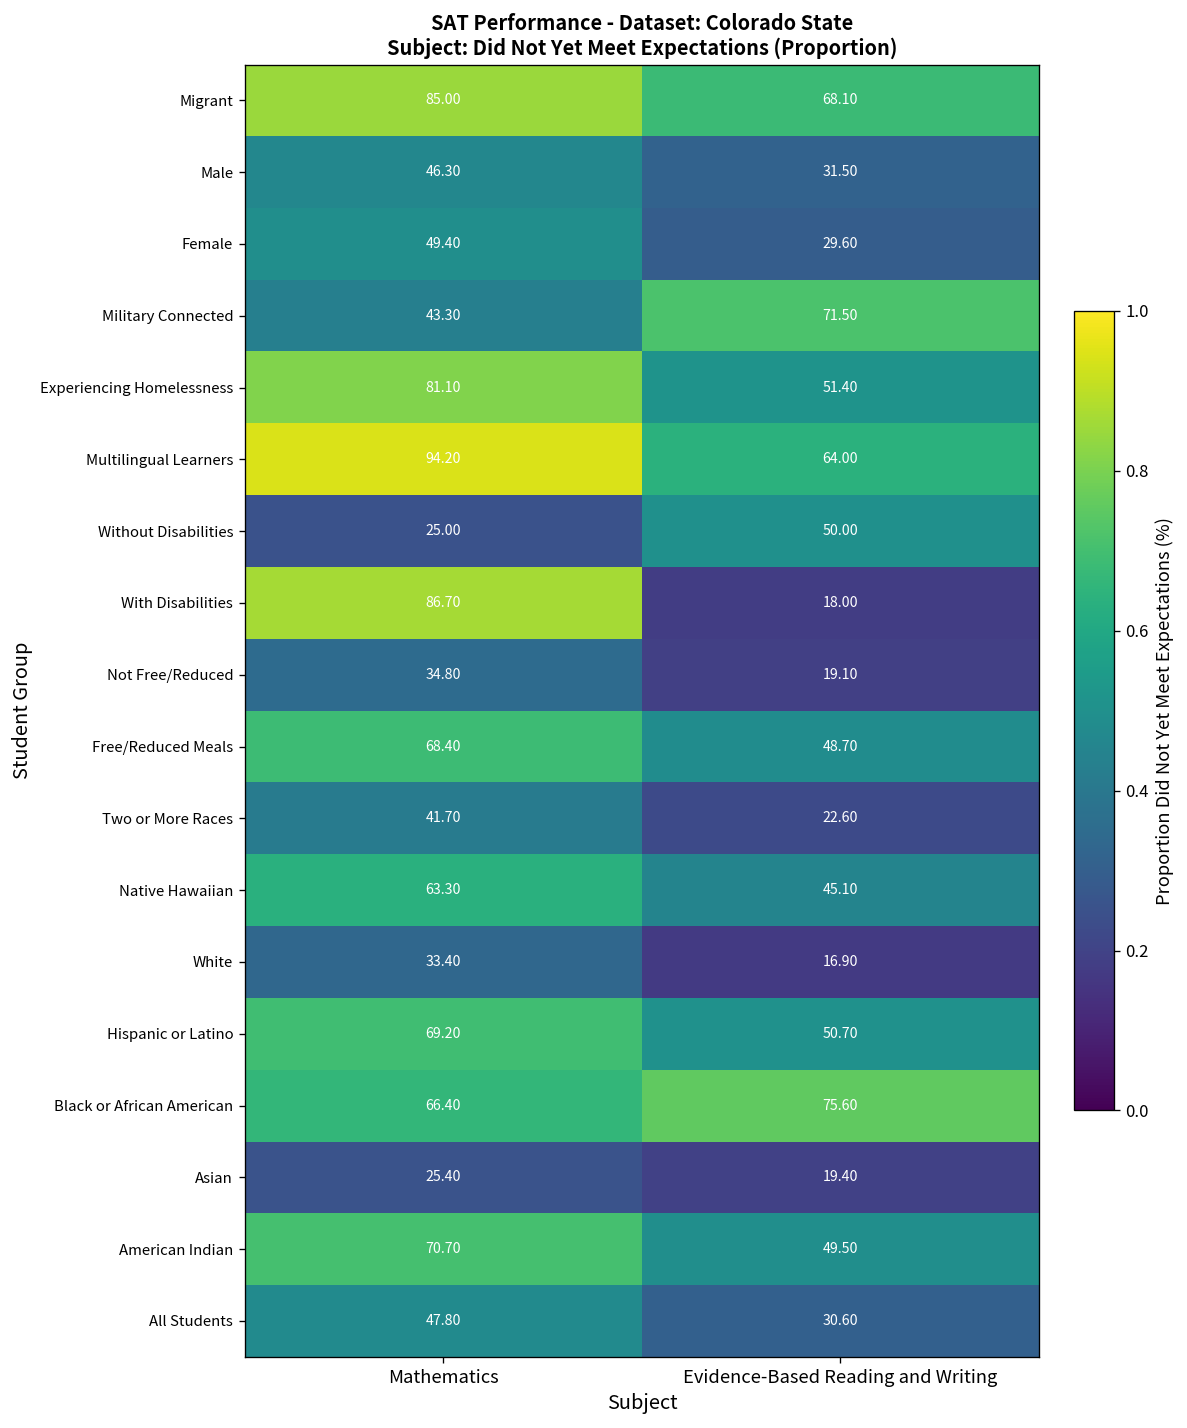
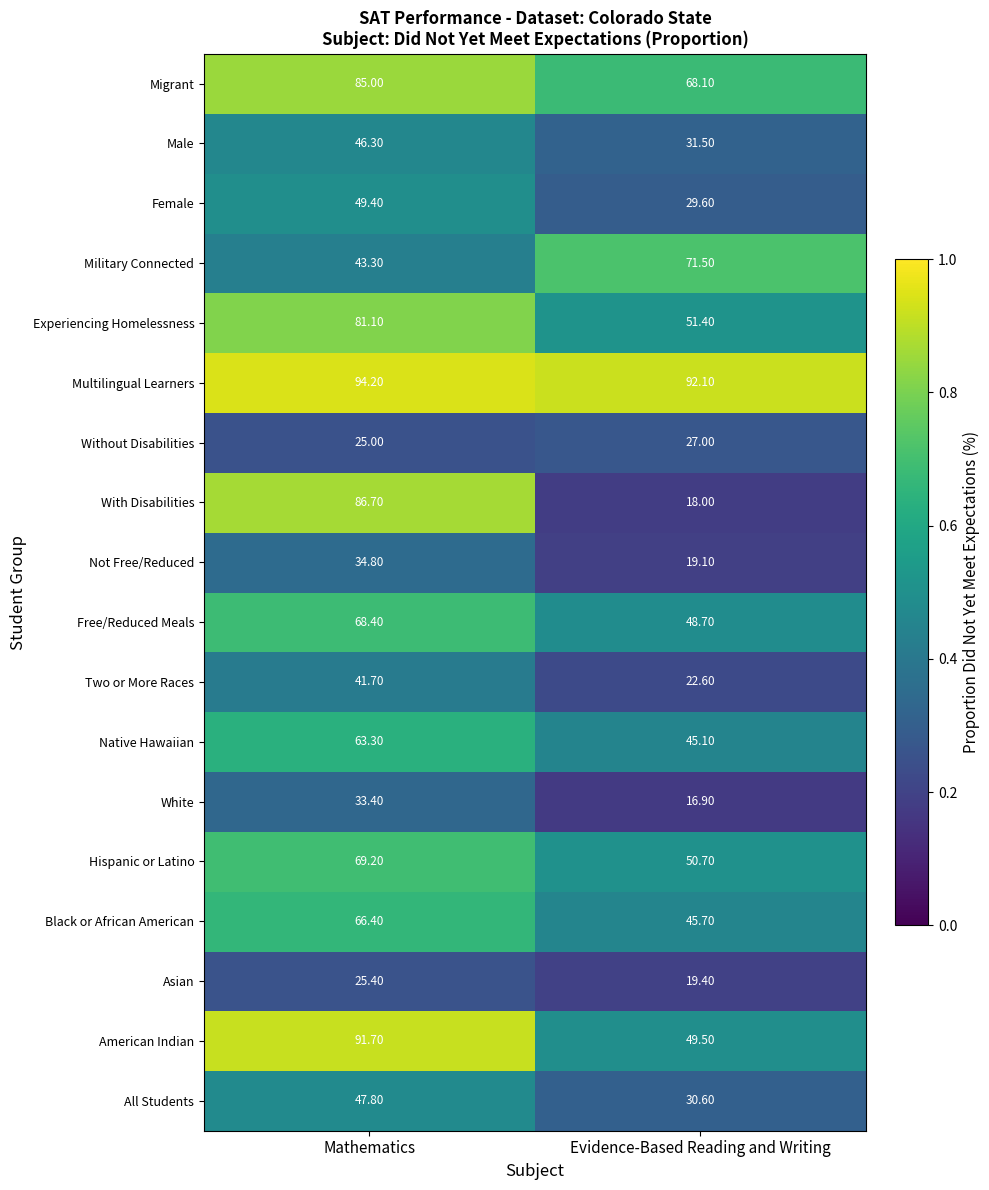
Multilingual Learners, Evidence-Based Reading and Writing: 64.00 -> 92.10
Without Disabilities, Evidence-Based Reading and Writing: 50.00 -> 27.00
Black or African American, Evidence-Based Reading and Writing: 75.60 -> 45.70
American Indian, Mathematics: 70.70 -> 91.70
